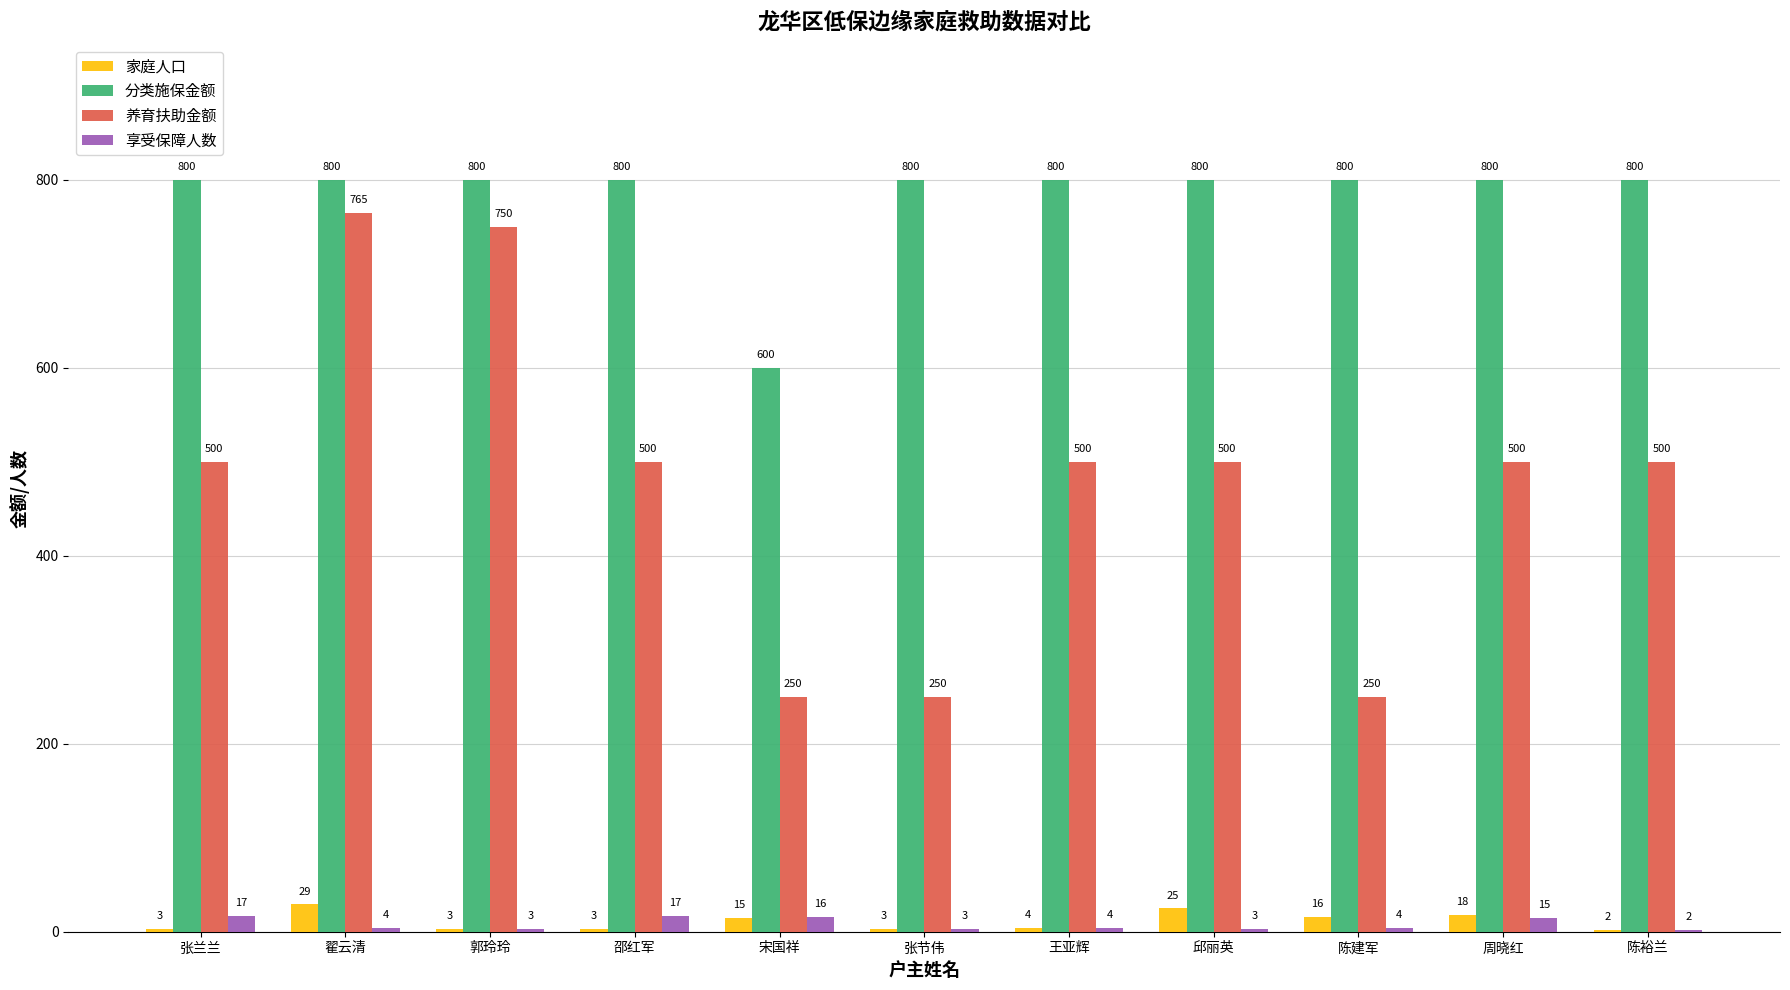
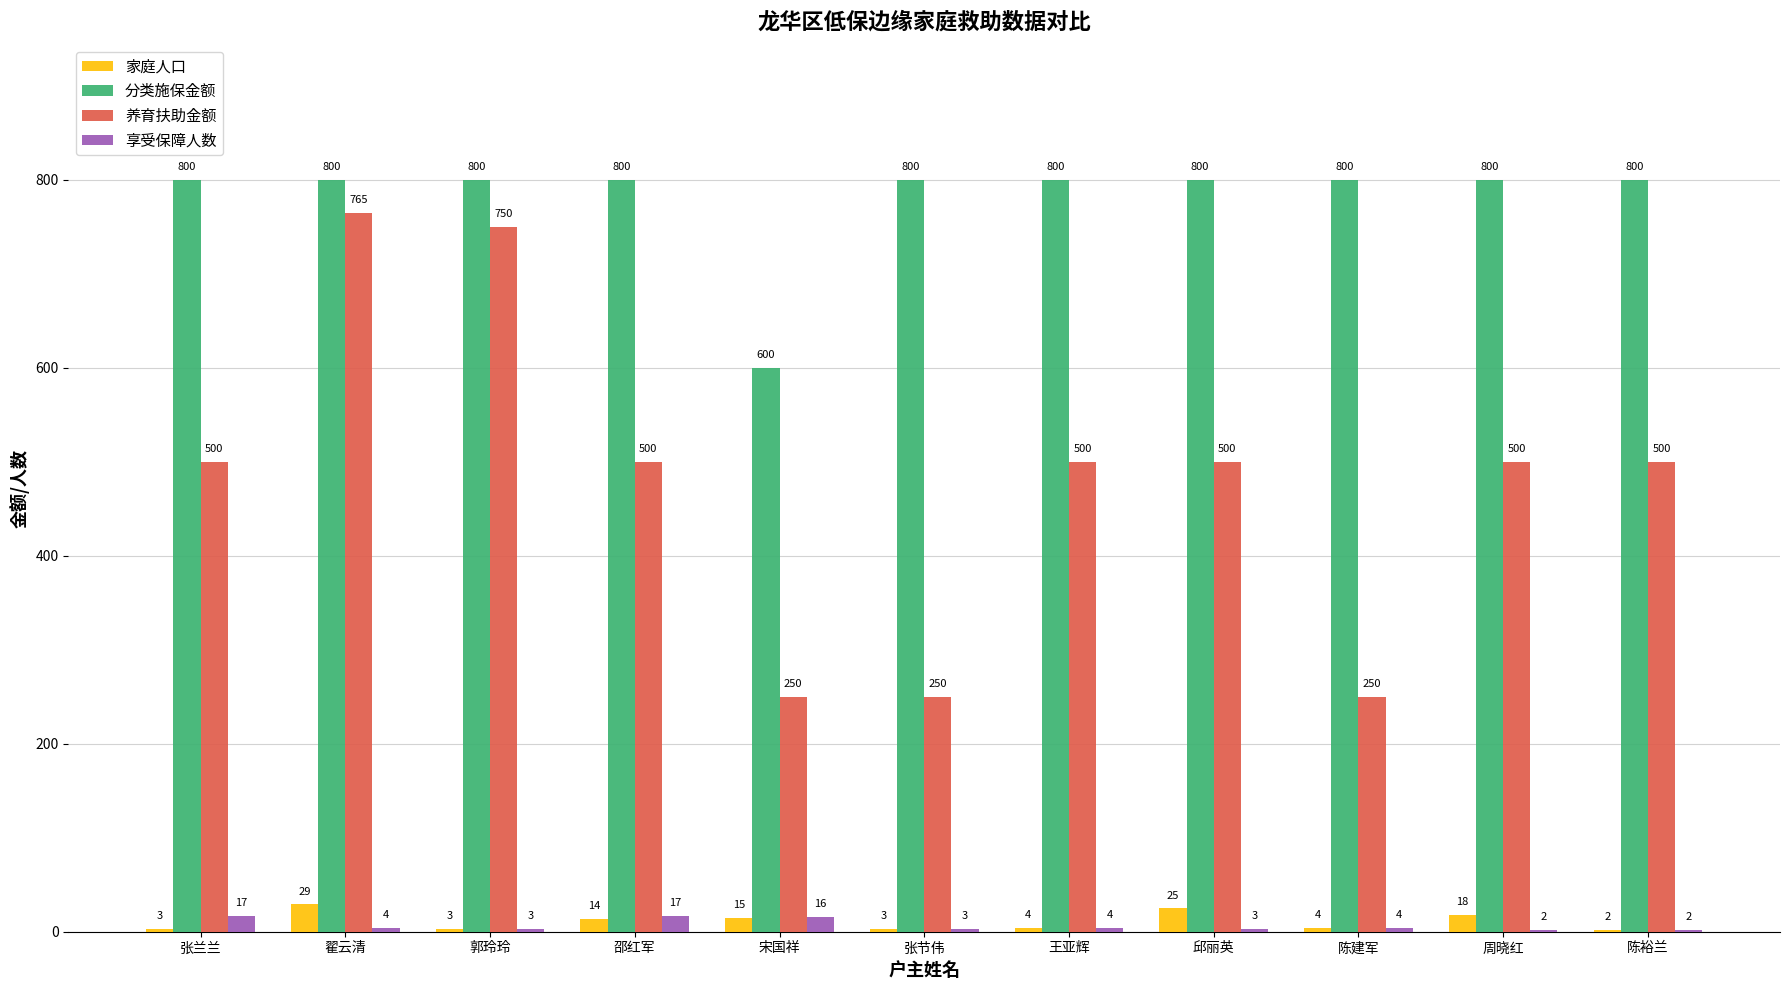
家庭人口, 邵红军: 3 -> 14
家庭人口, 陈建军: 16 -> 4
享受保障人数, 周晓红: 15 -> 2
